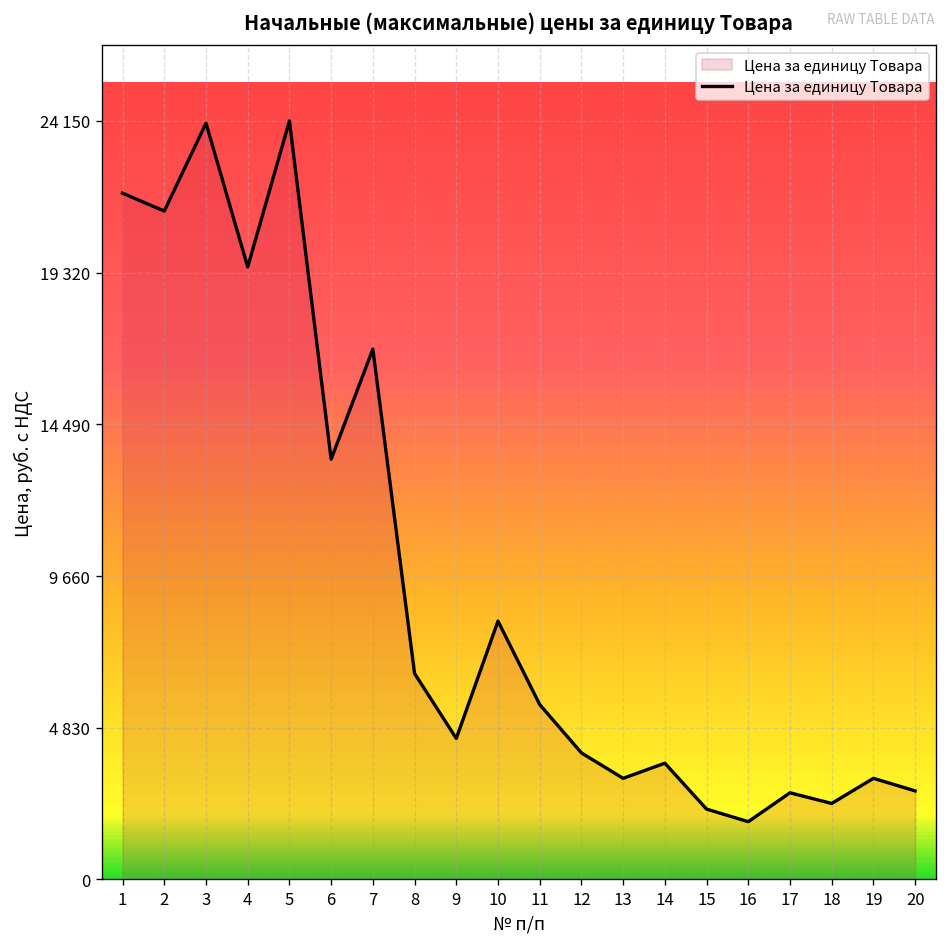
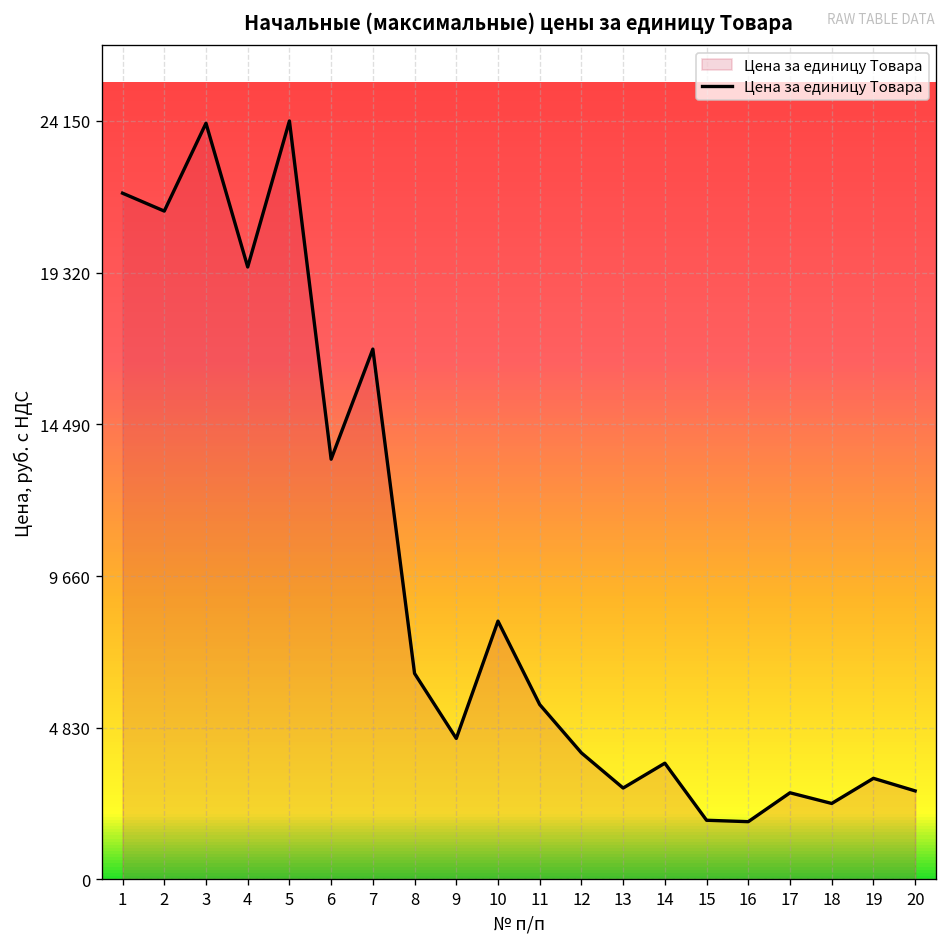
13: 3200 -> 2900
15: 2200 -> 1900
